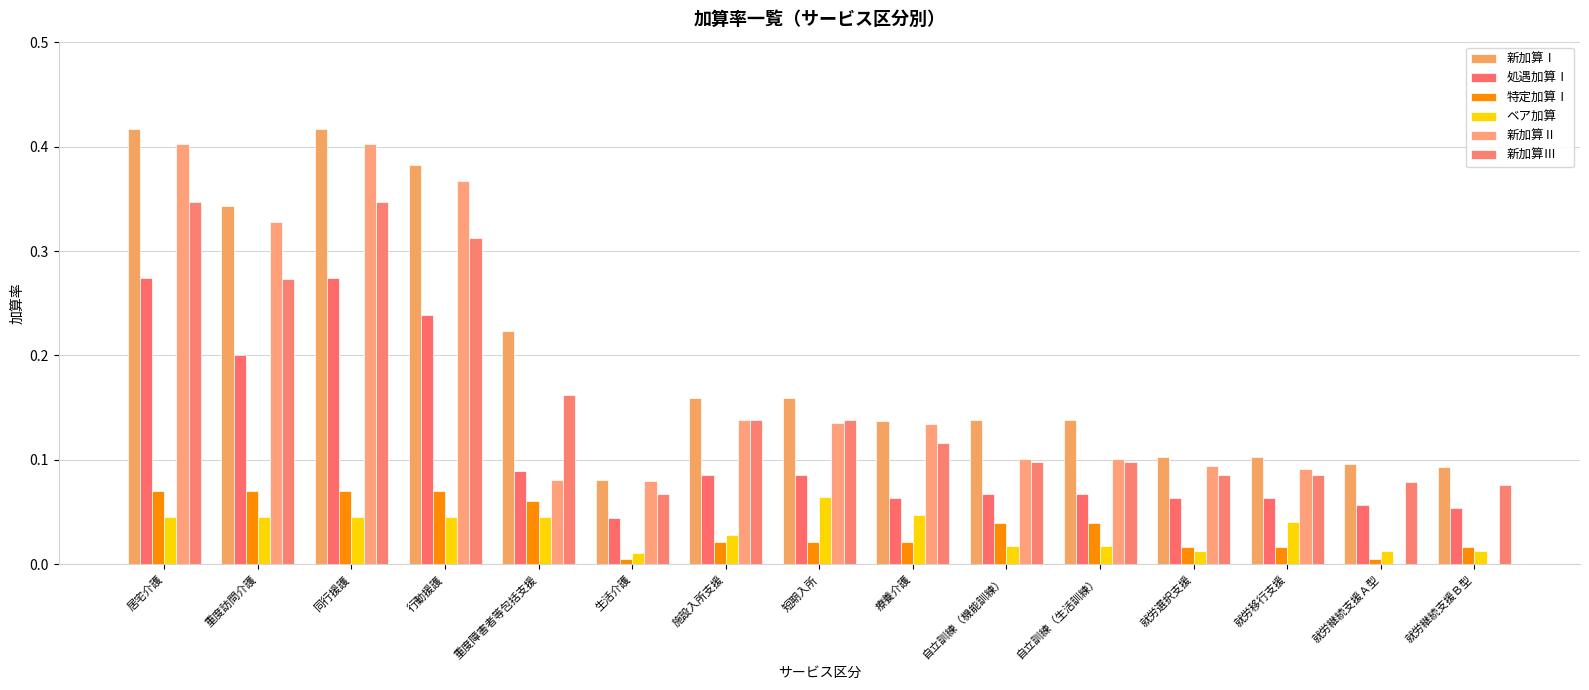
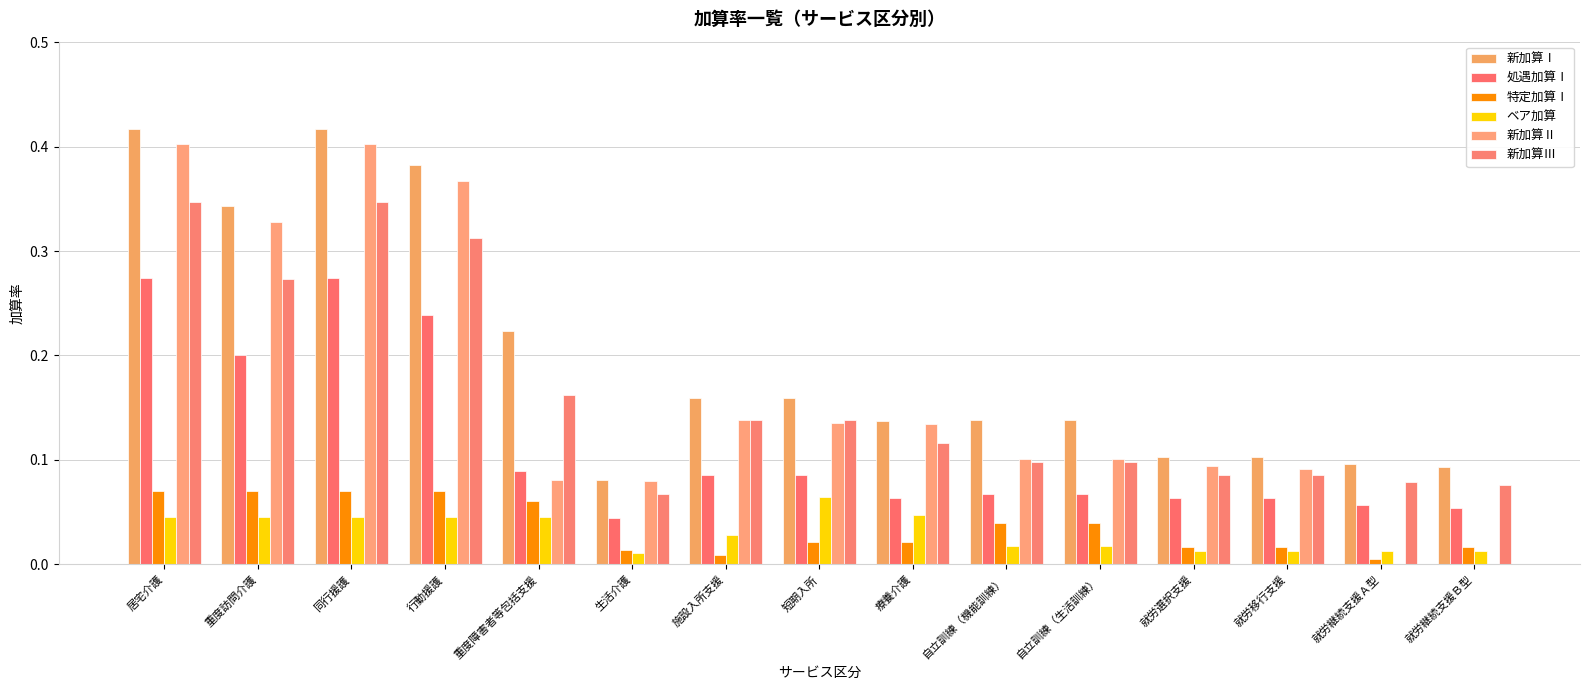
特定加算Ⅰ, 生活介護: 0.005 -> 0.014
特定加算Ⅰ, 施設入所支援: 0.021 -> 0.009
ベア加算, 就労移行支援: 0.041 -> 0.013
